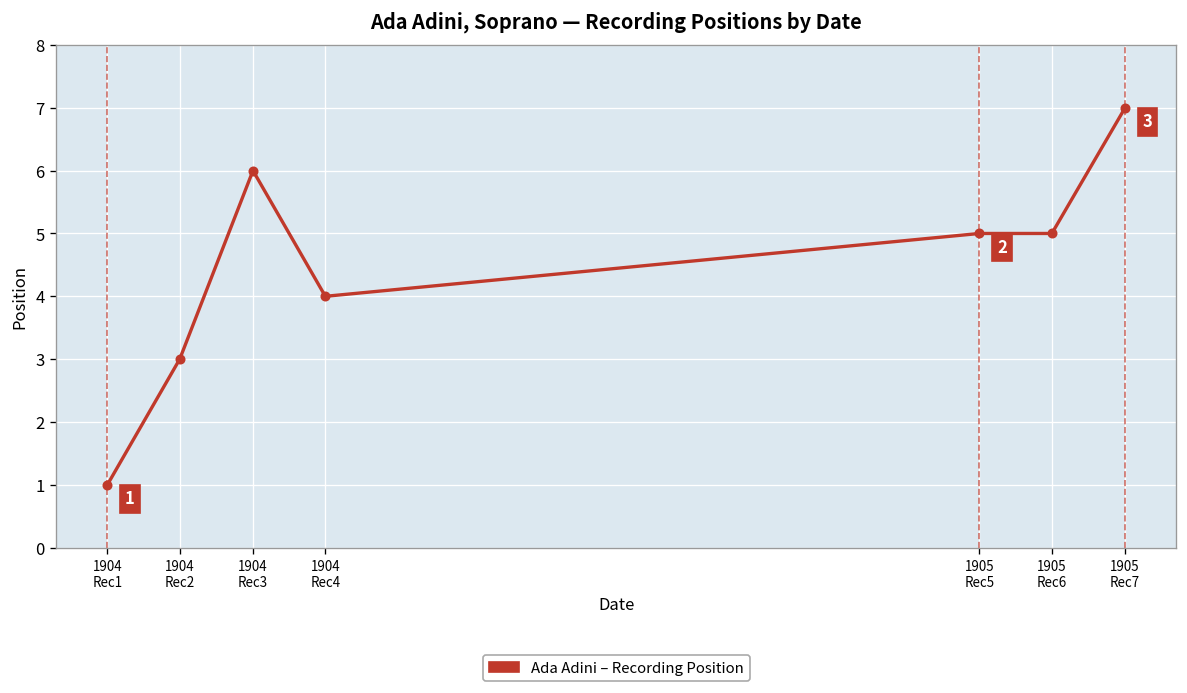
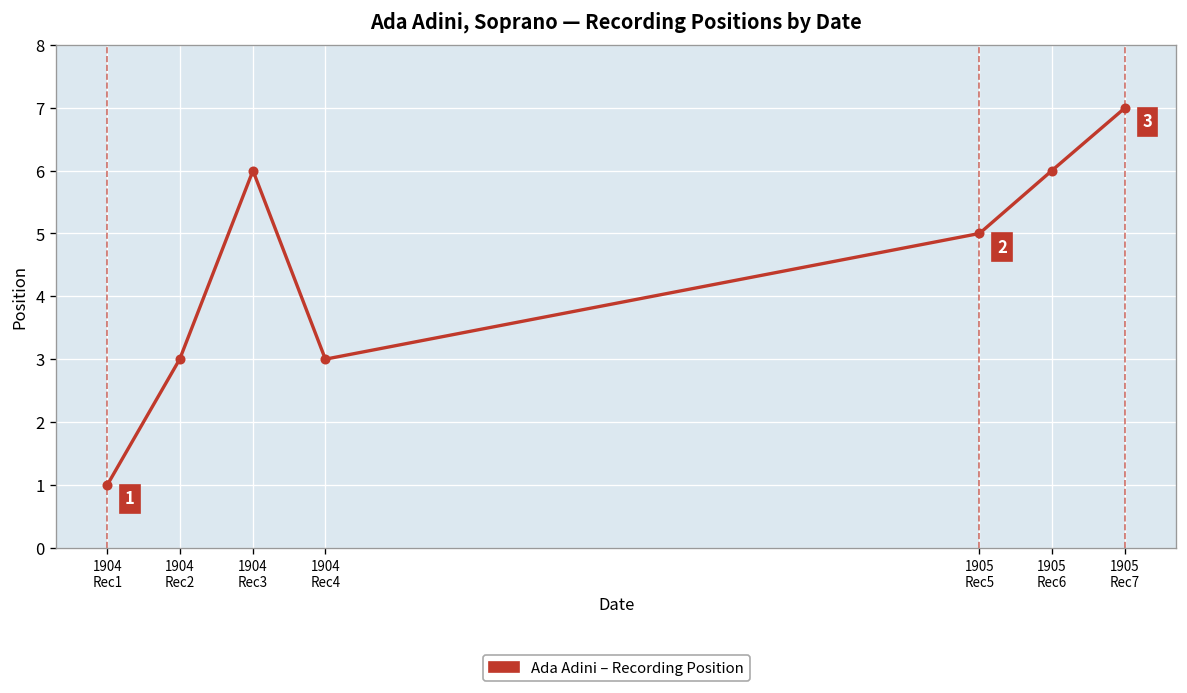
1904 Rec4: 4 -> 3
1905 Rec6: 5 -> 6
